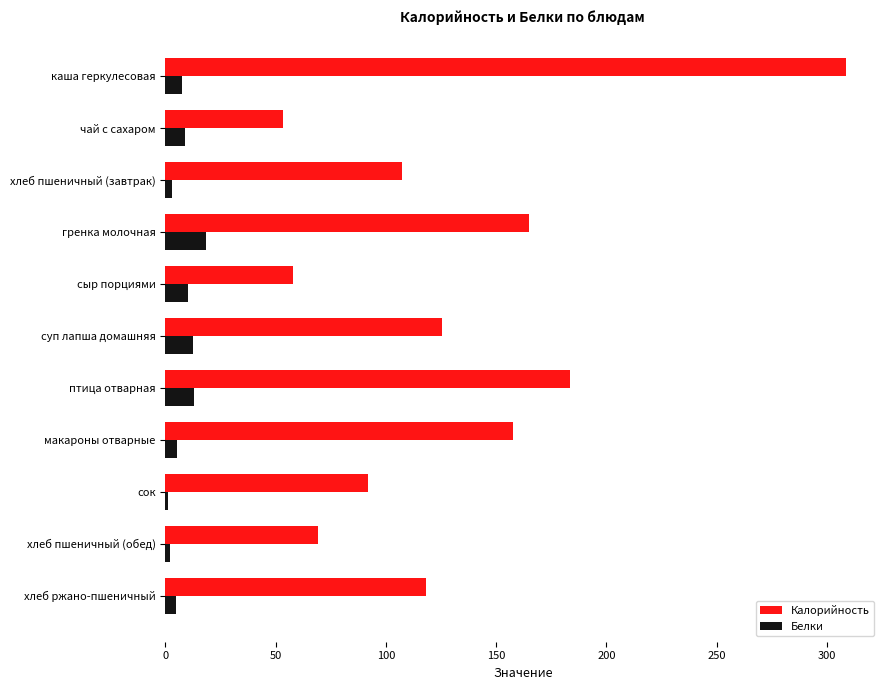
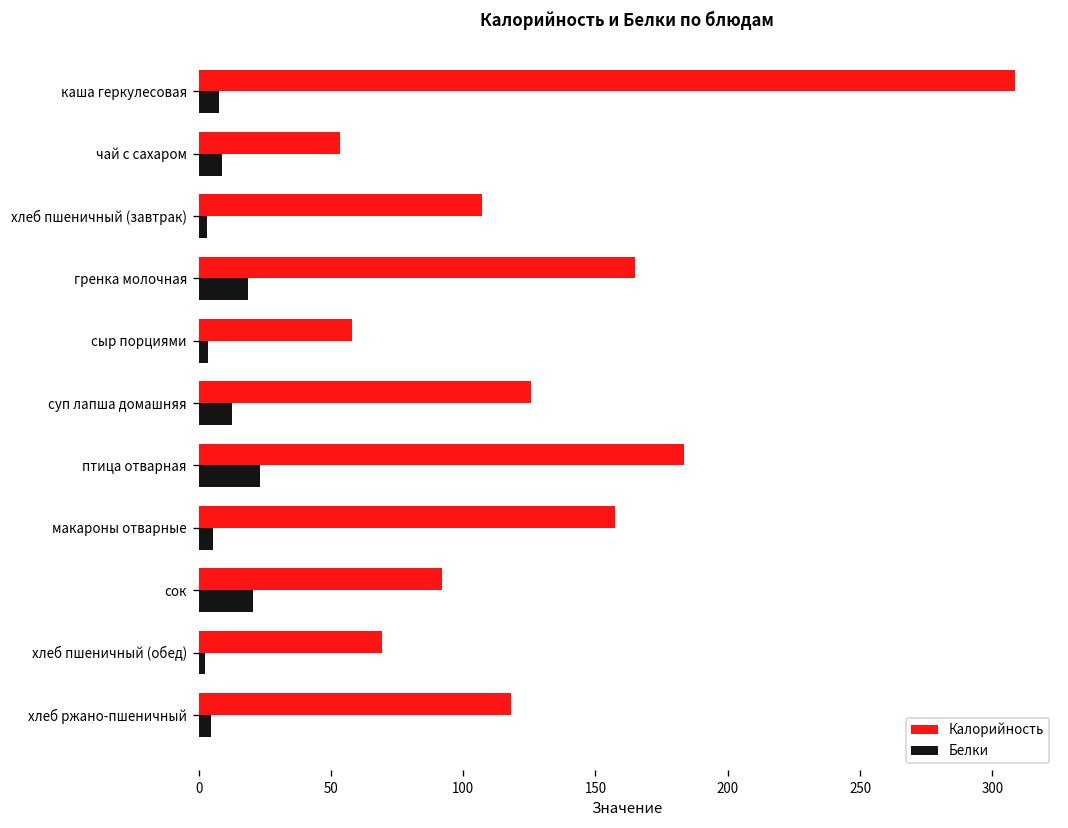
Белки, сыр порциями: 10 -> 3
Белки, птица отварная: 13 -> 23
Белки, сок: 1 -> 21
